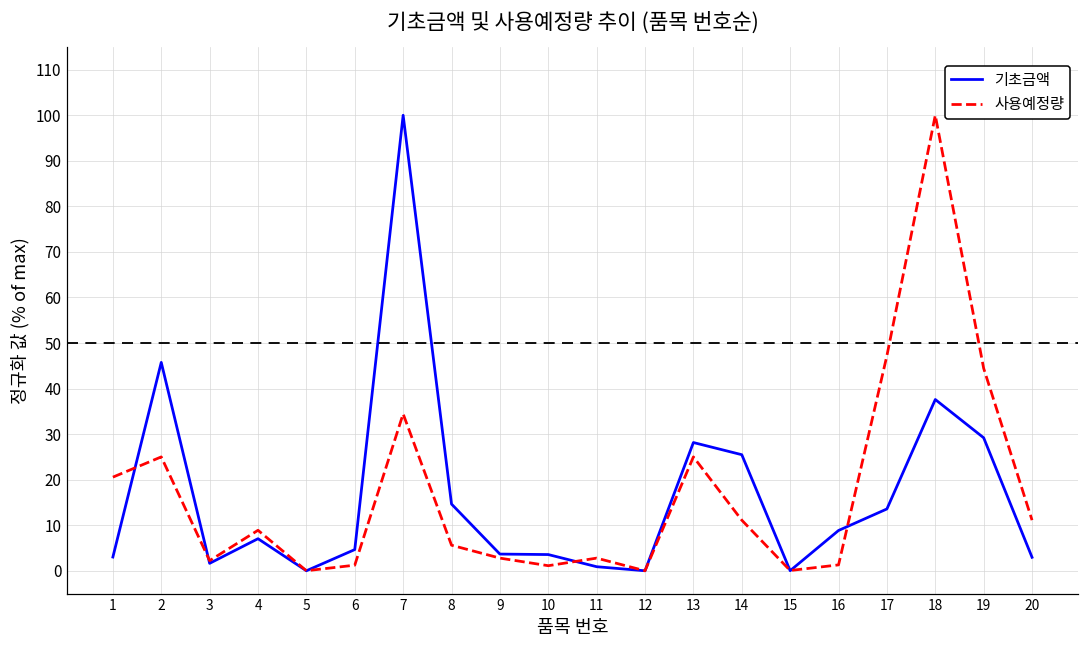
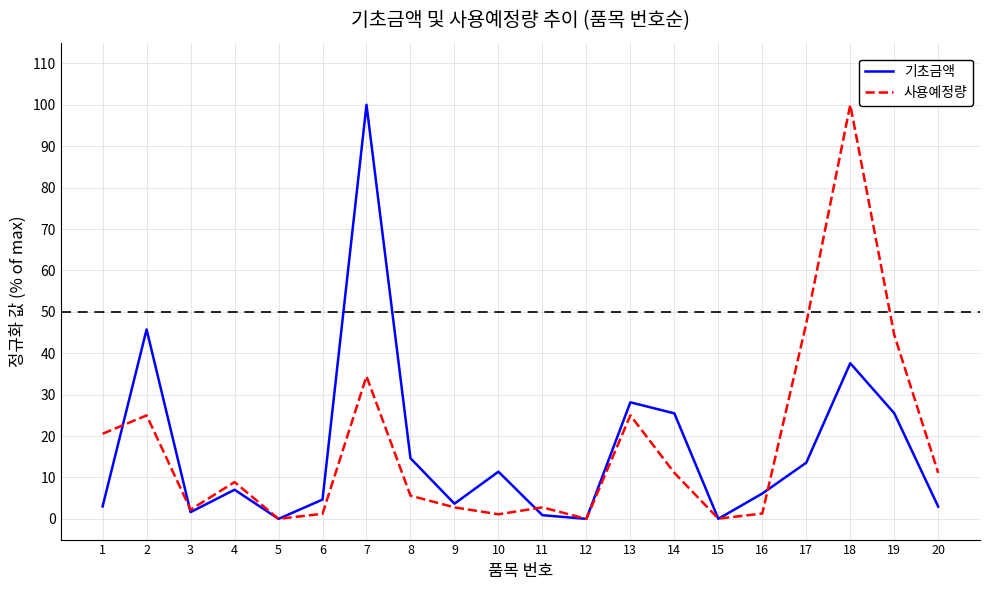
기초금액, 10: 4 -> 11
기초금액, 16: 9 -> 6
기초금액, 19: 29 -> 26
